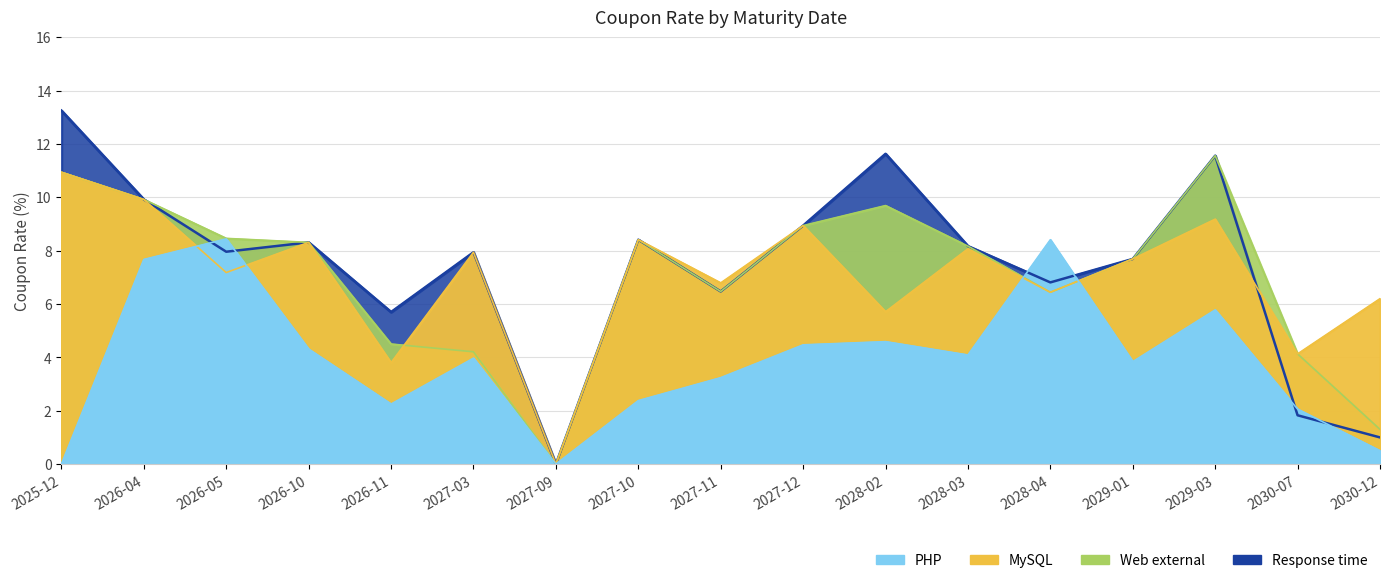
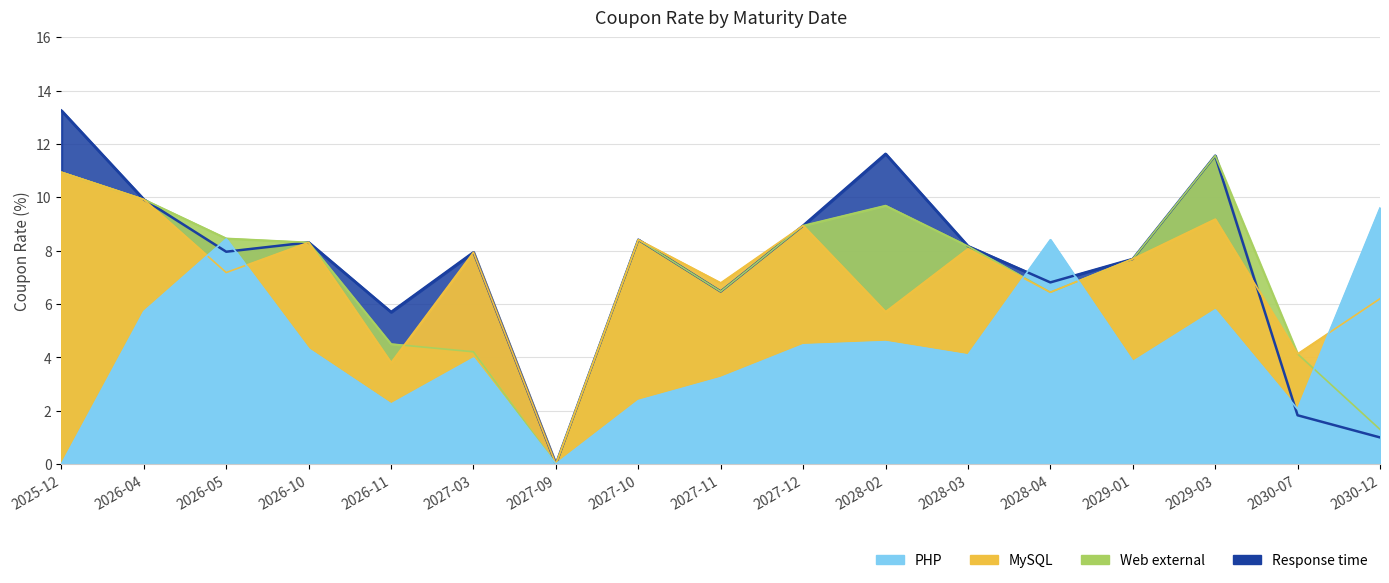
PHP, 2026-04: 7.7 -> 5.7
PHP, 2030-12: 0.5 -> 9.6
